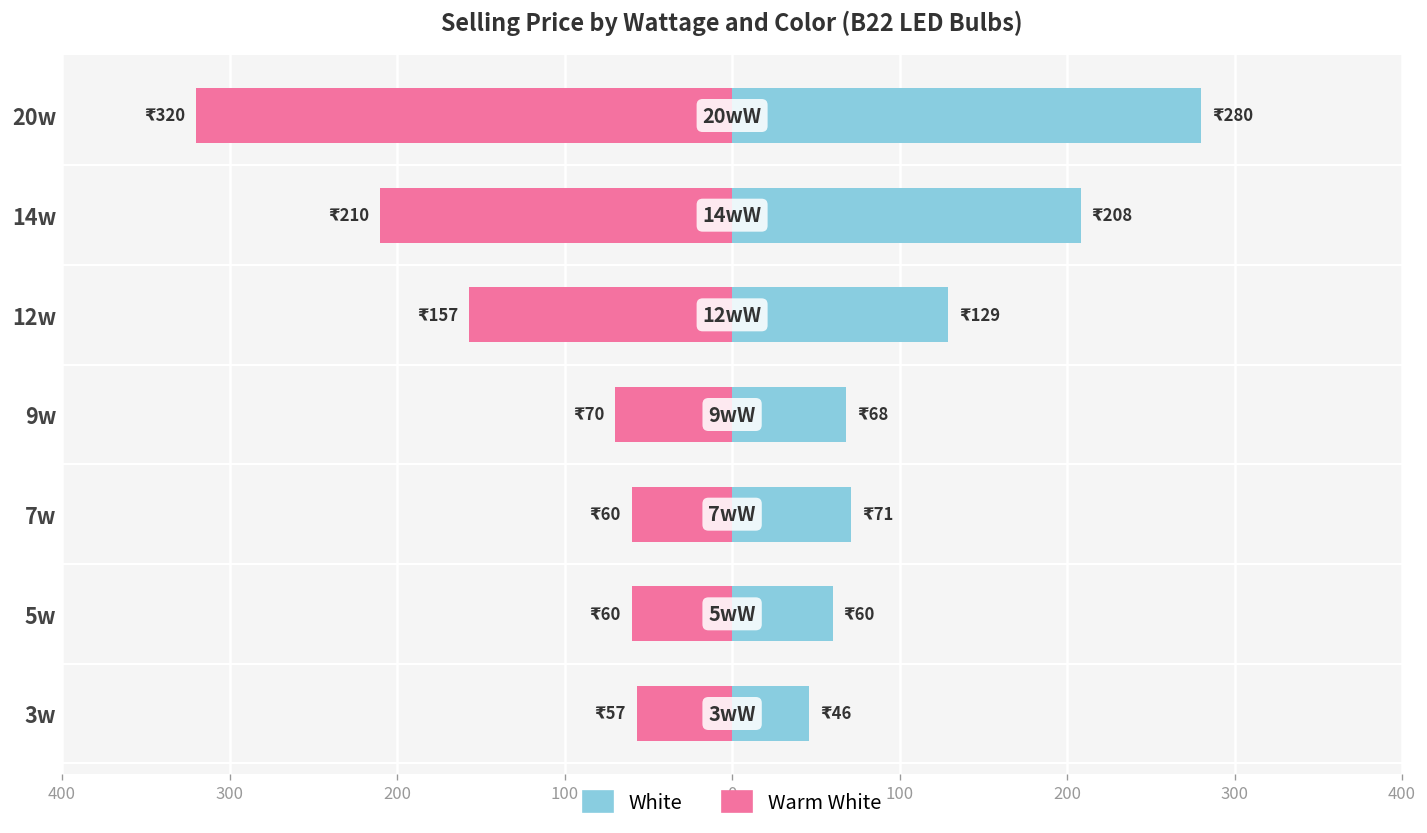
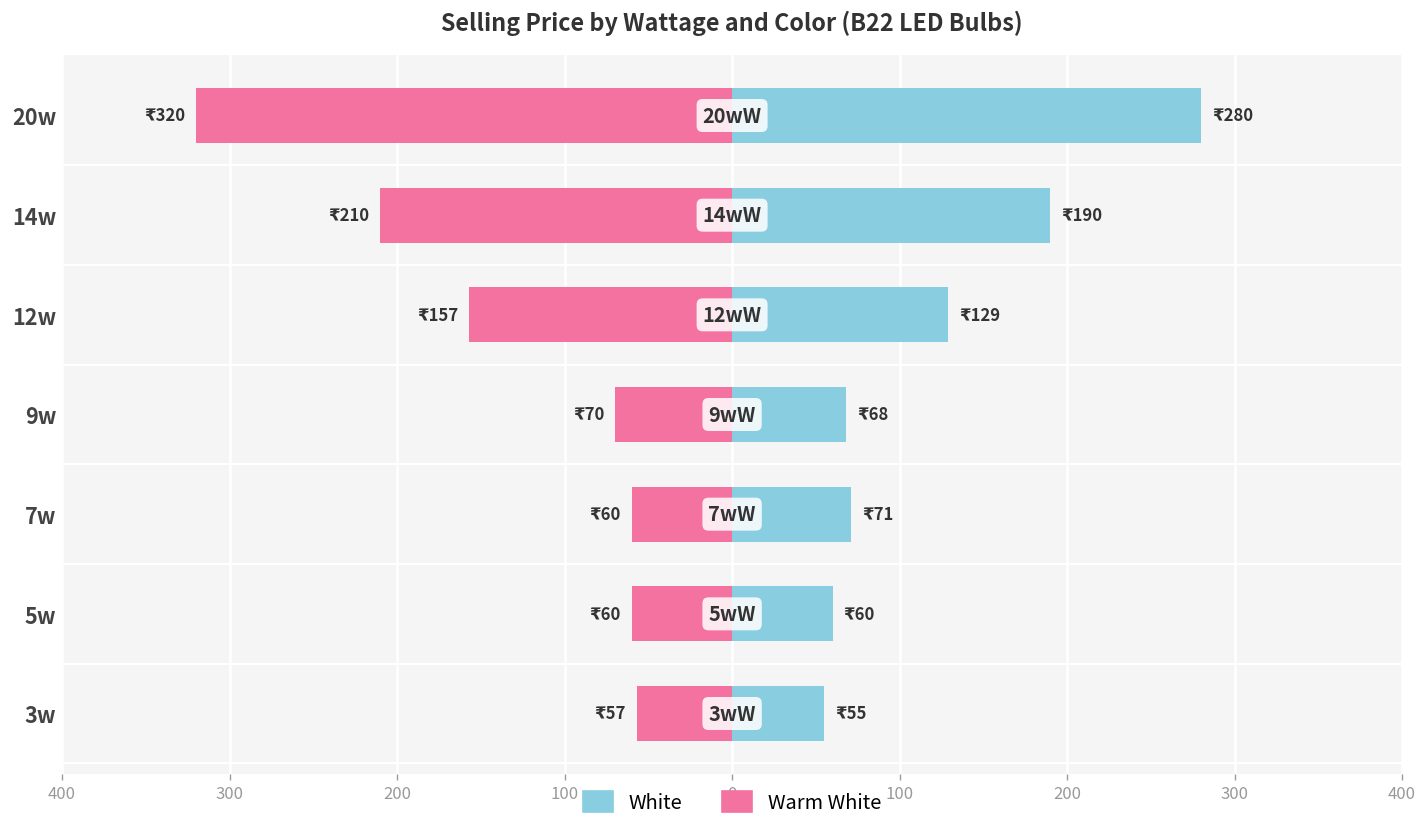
White, 14w: 208 -> 190
White, 3w: 46 -> 55
